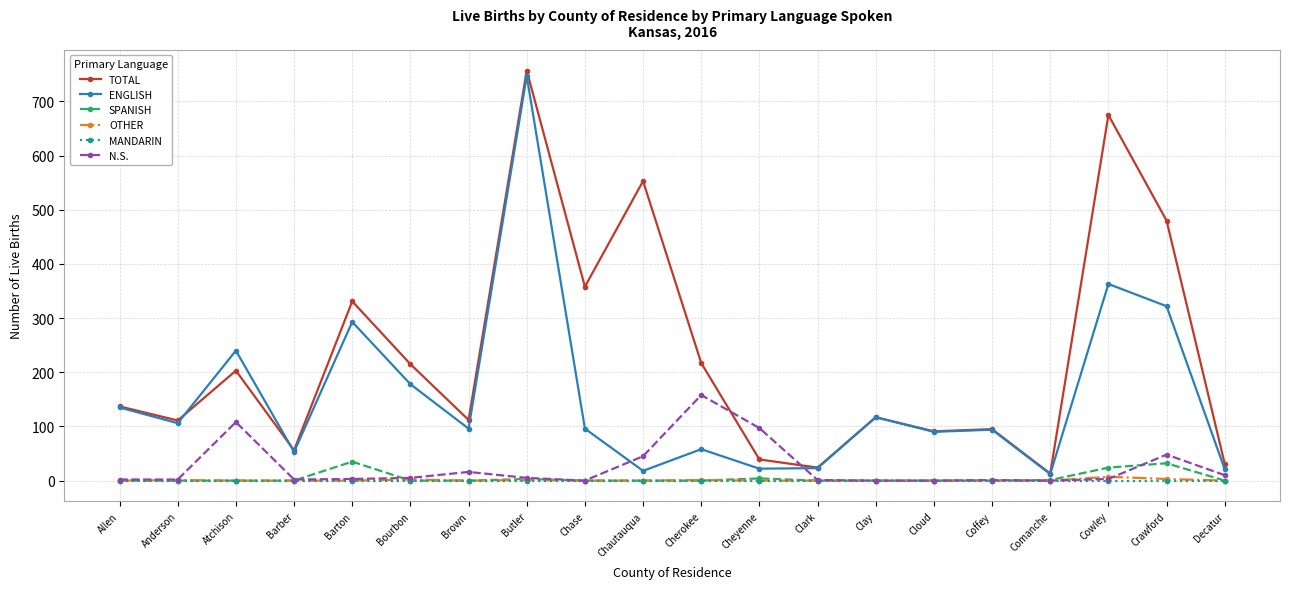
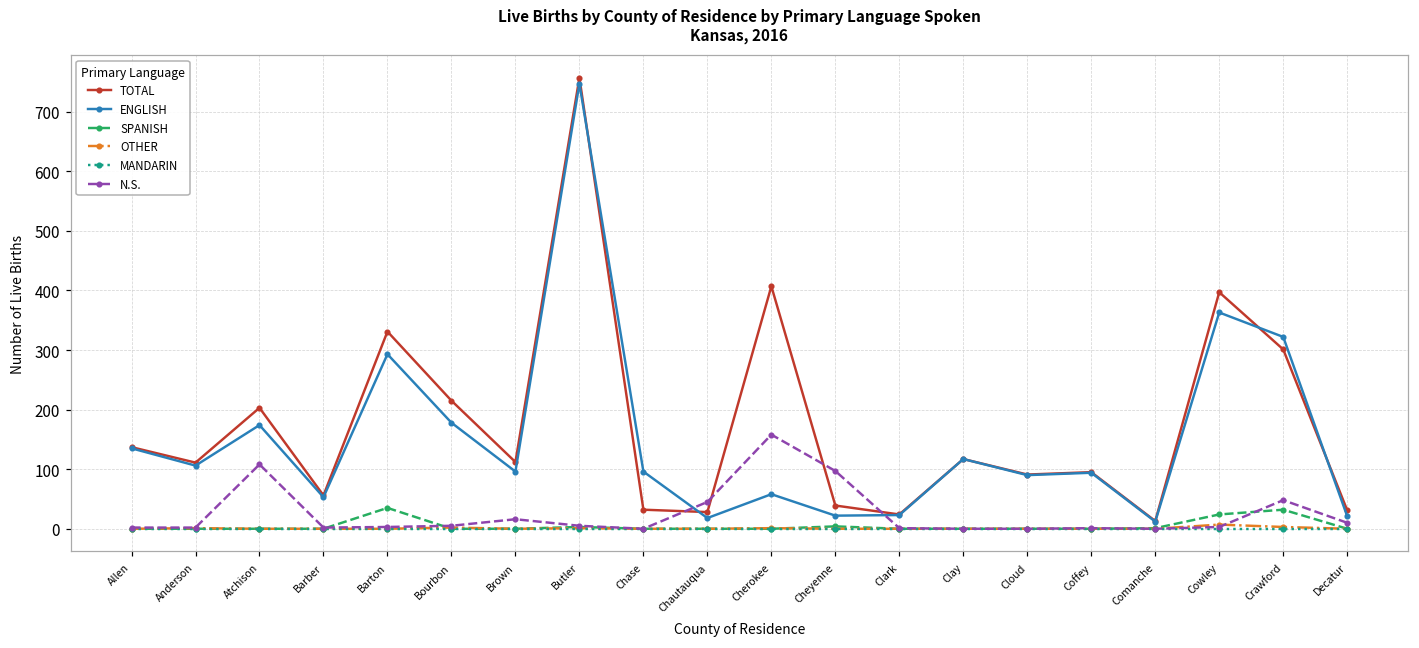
ENGLISH, Atchison: 240 -> 170
TOTAL, Chase: 360 -> 30
TOTAL, Chautauqua: 550 -> 30
TOTAL, Cherokee: 220 -> 410
TOTAL, Cowley: 680 -> 400
TOTAL, Crawford: 480 -> 300
